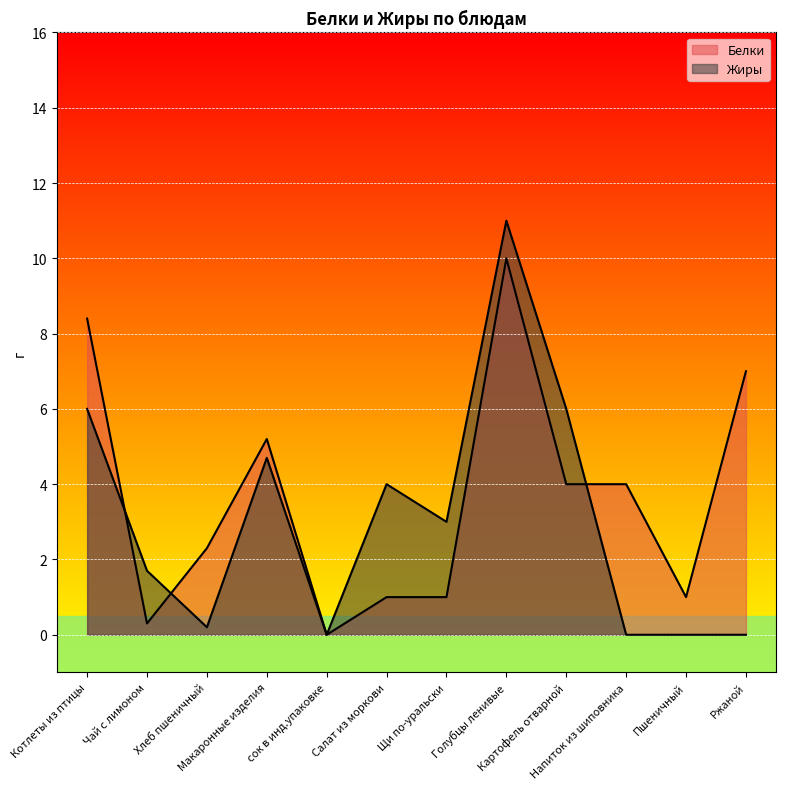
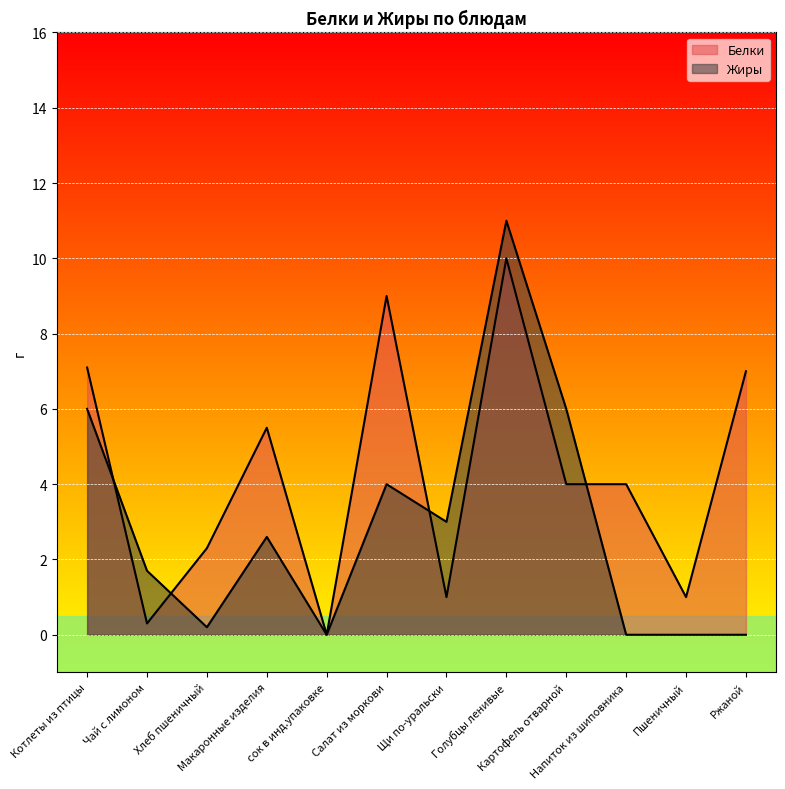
Белки, Котлеты из птицы: 8.4 -> 7.1
Белки, Макаронные изделия: 5.2 -> 5.5
Жиры, Макаронные изделия: 4.7 -> 2.6
Белки, Салат из моркови: 1 -> 9
